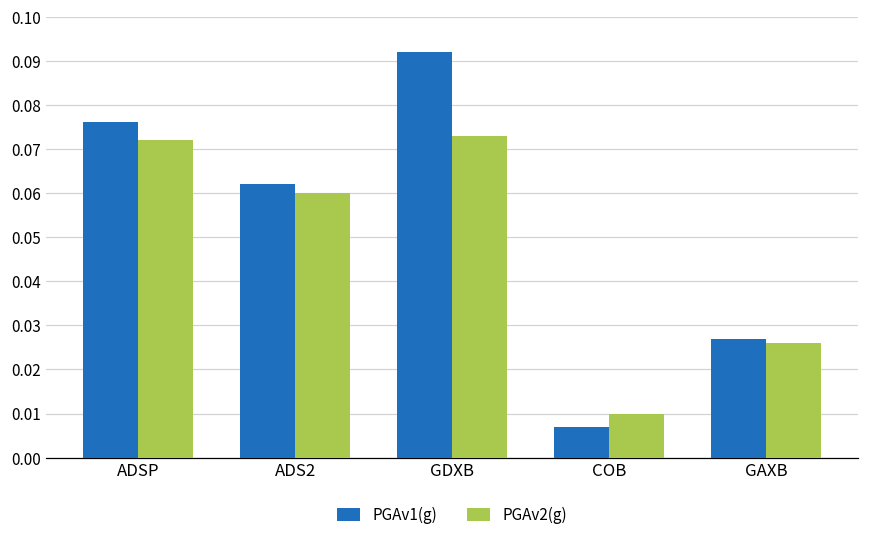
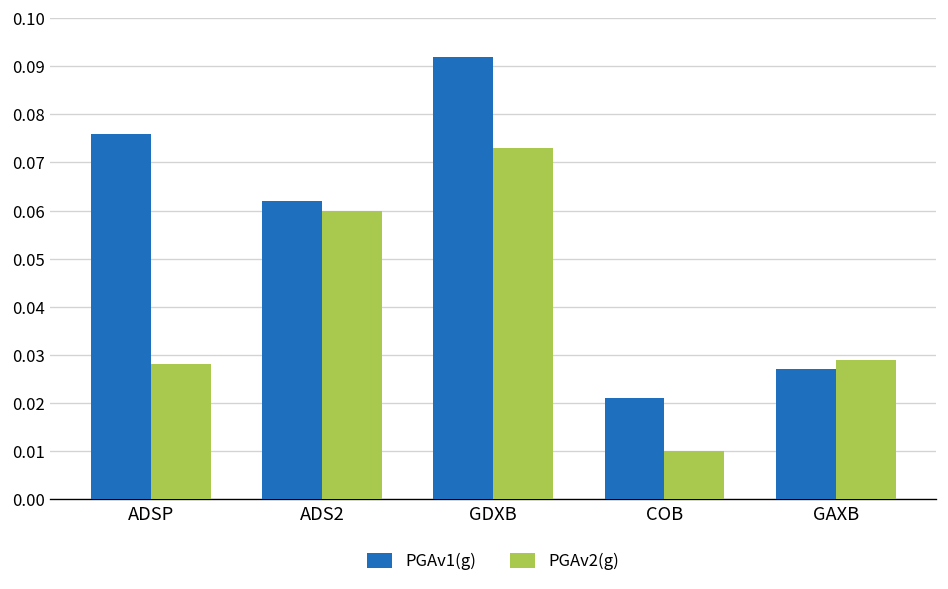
PGAv2(g), ADSP: 0.072 -> 0.028
PGAv1(g), COB: 0.007 -> 0.021
PGAv2(g), GAXB: 0.026 -> 0.029
